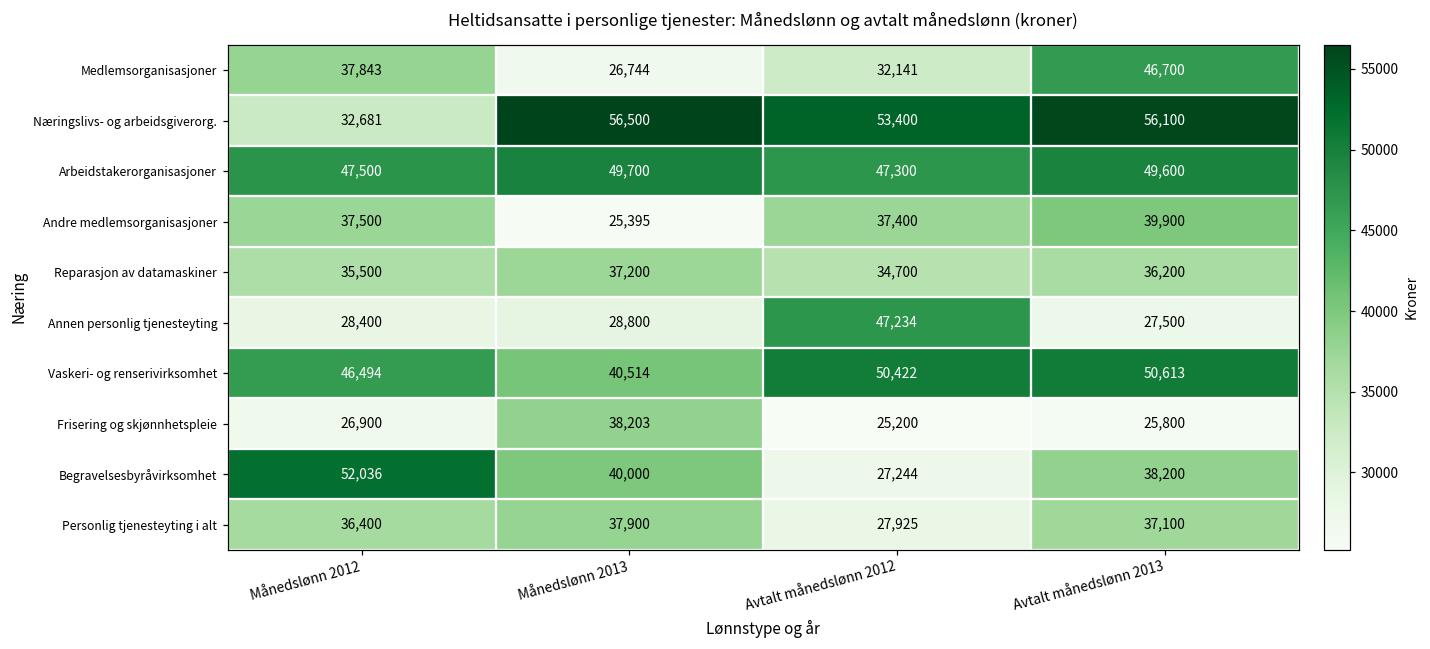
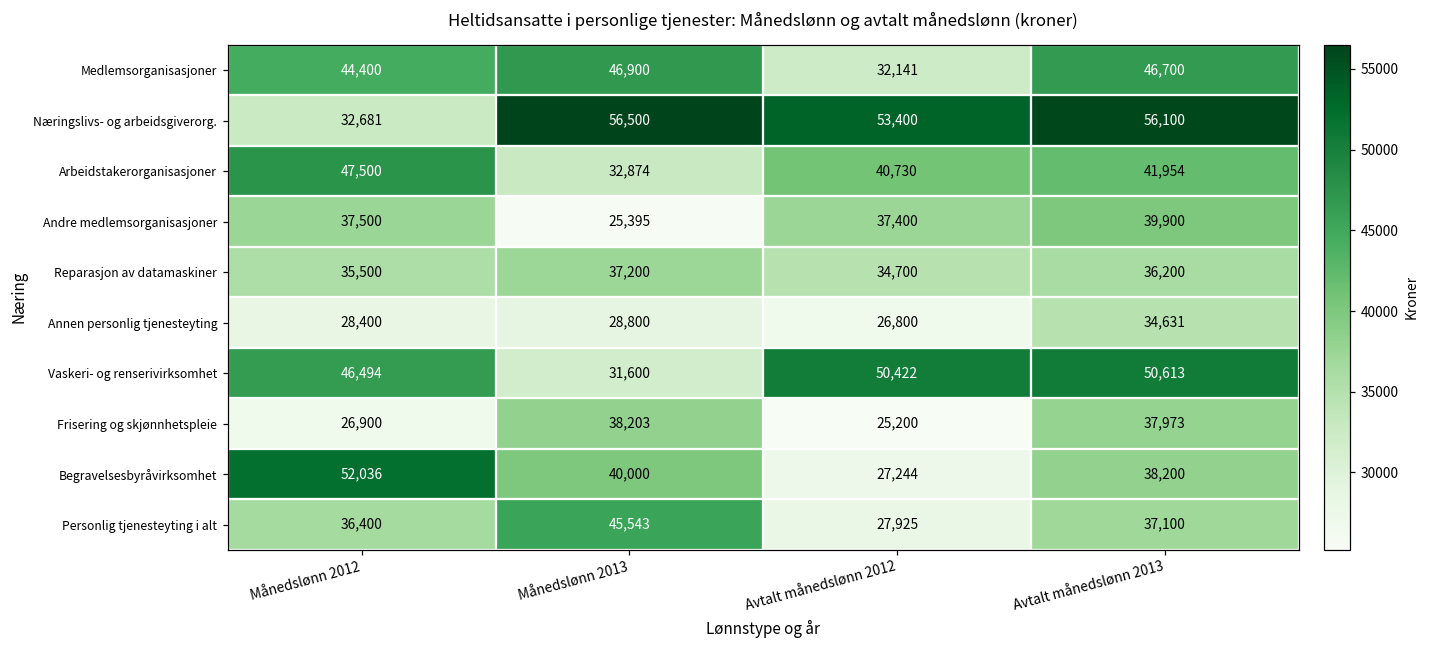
Medlemsorganisasjoner, Månedslønn 2012: 37,843 -> 44,400
Medlemsorganisasjoner, Månedslønn 2013: 26,744 -> 46,900
Arbeidstakerorganisasjoner, Månedslønn 2013: 49,700 -> 32,874
Arbeidstakerorganisasjoner, Avtalt månedslønn 2012: 47,300 -> 40,730
Arbeidstakerorganisasjoner, Avtalt månedslønn 2013: 49,600 -> 41,954
Annen personlig tjenesteyting, Avtalt månedslønn 2012: 47,234 -> 26,800
Annen personlig tjenesteyting, Avtalt månedslønn 2013: 27,500 -> 34,631
Vaskeri- og renserivirksomhet, Månedslønn 2013: 40,514 -> 31,600
Frisering og skjønnhetspleie, Avtalt månedslønn 2013: 25,800 -> 37,973
Personlig tjenesteyting i alt, Månedslønn 2013: 37,900 -> 45,543
